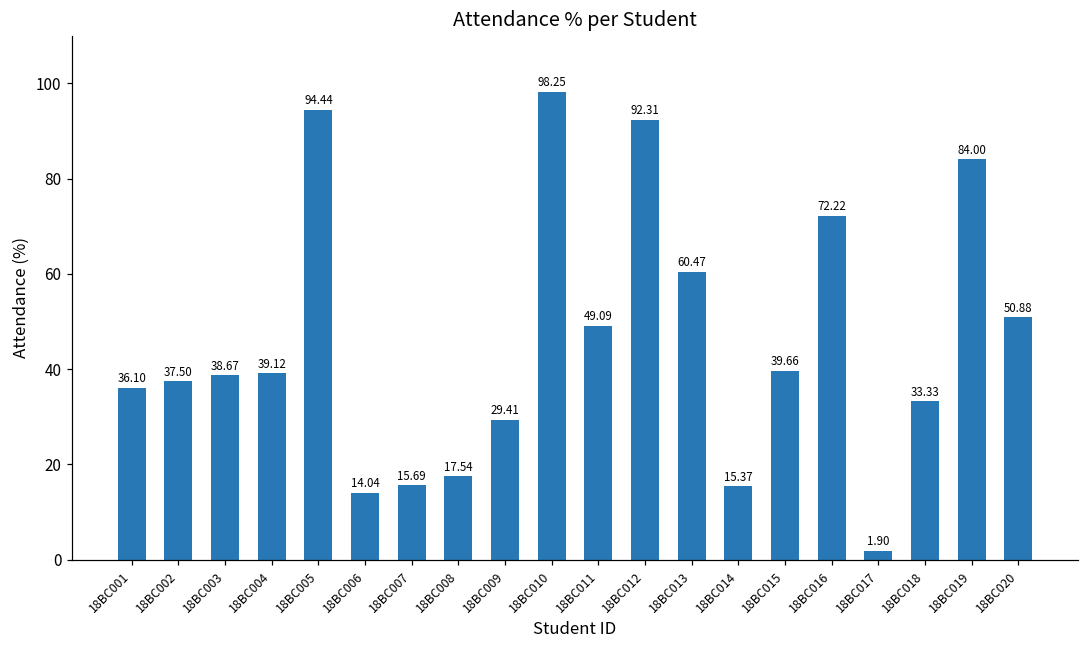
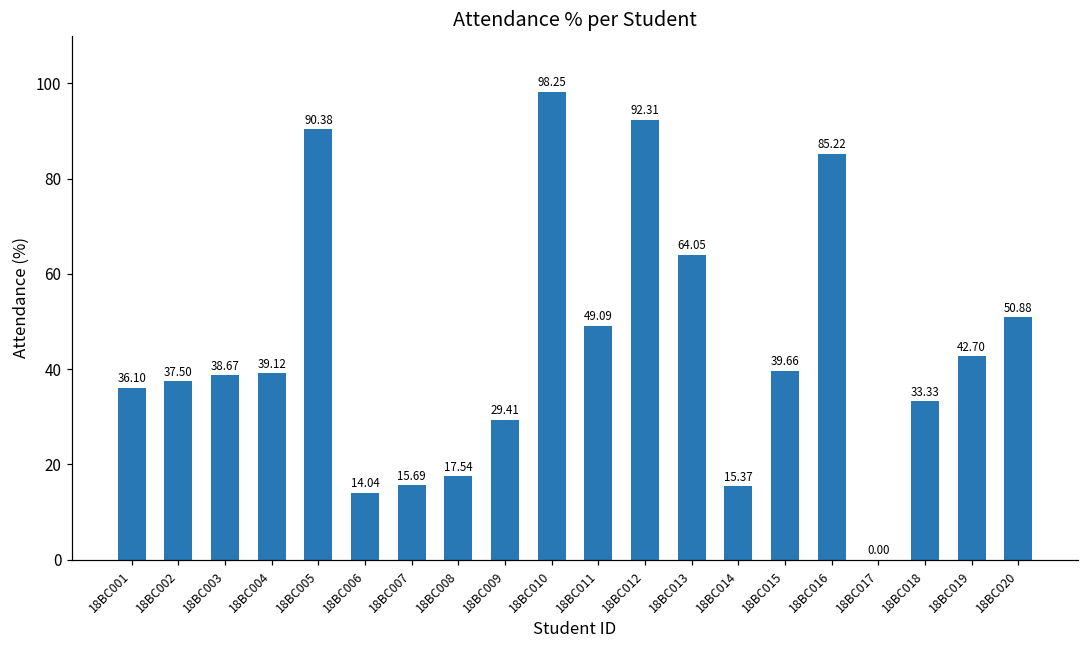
18BC005: 94.44 -> 90.38
18BC013: 60.47 -> 64.05
18BC016: 72.22 -> 85.22
18BC017: 1.90 -> 0.00
18BC019: 84.00 -> 42.70
